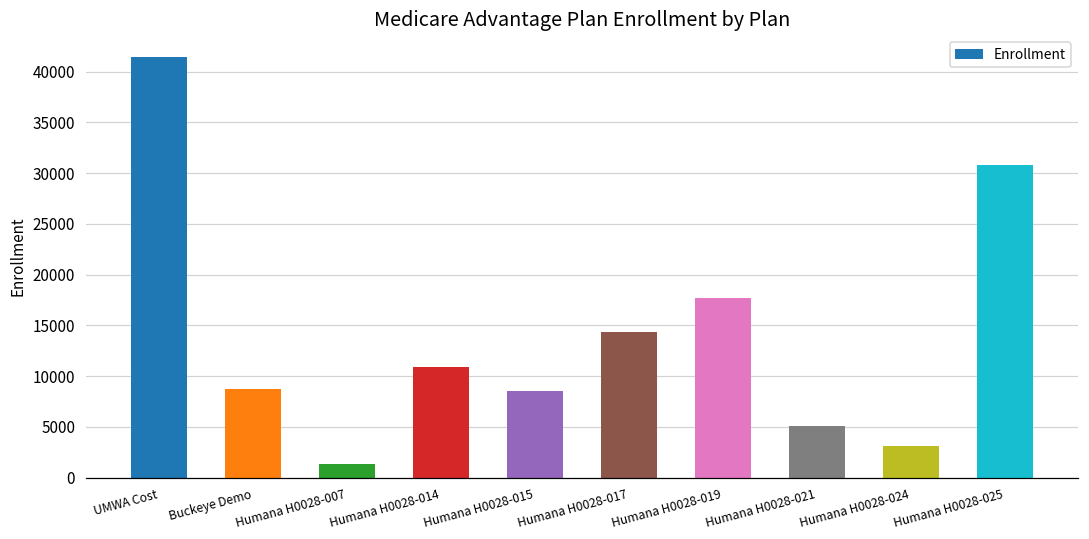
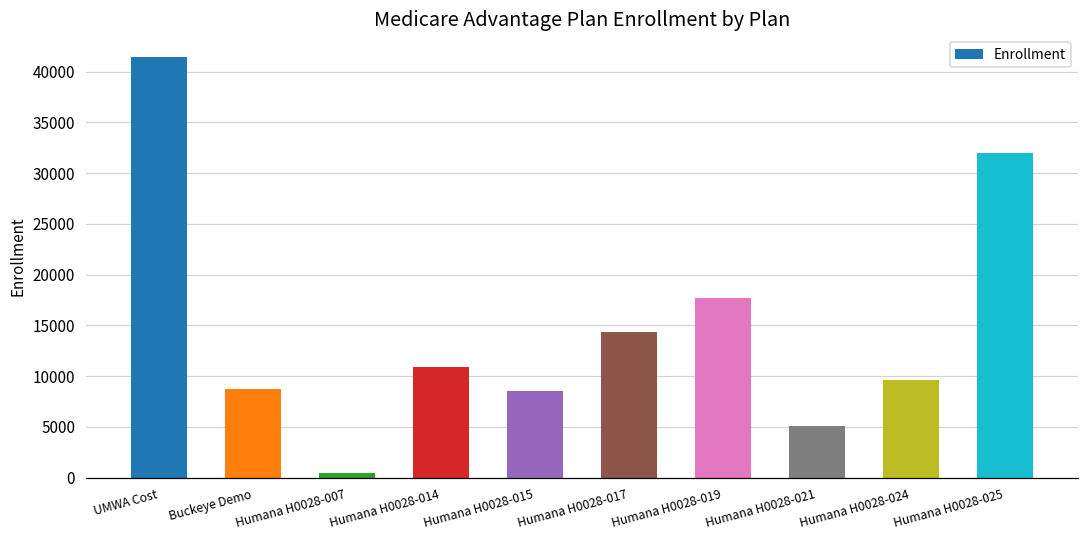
Humana H0028-007: 1000 -> 0
Humana H0028-024: 3000 -> 10000
Humana H0028-025: 31000 -> 32000
